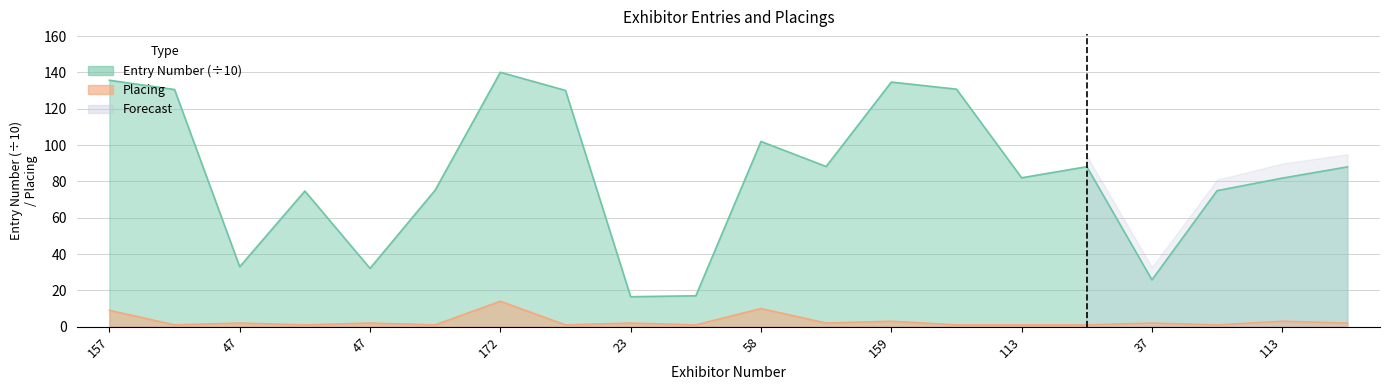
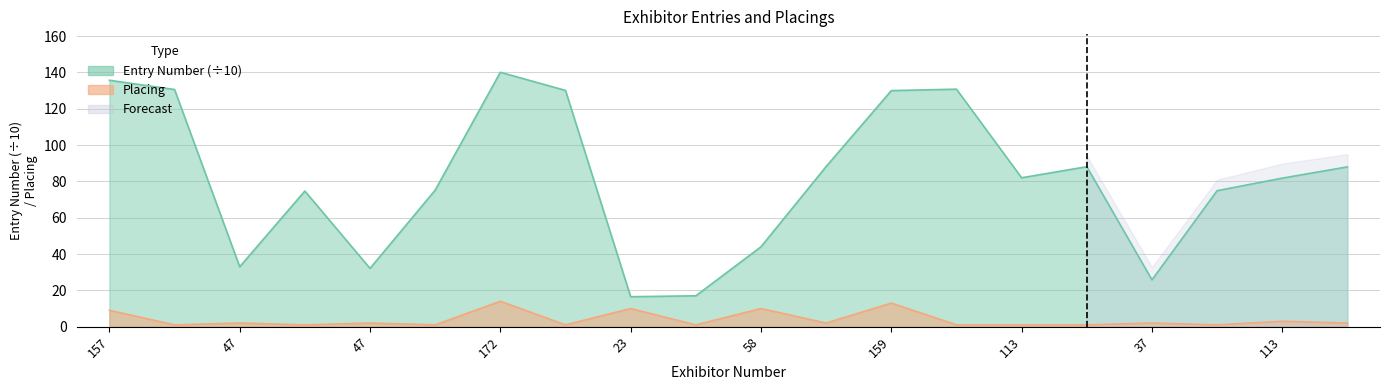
Placing, 23: 2 -> 10
Entry Number (÷10), 58: 102 -> 44
Entry Number (÷10), 159: 135 -> 130
Placing, 159: 3 -> 13
